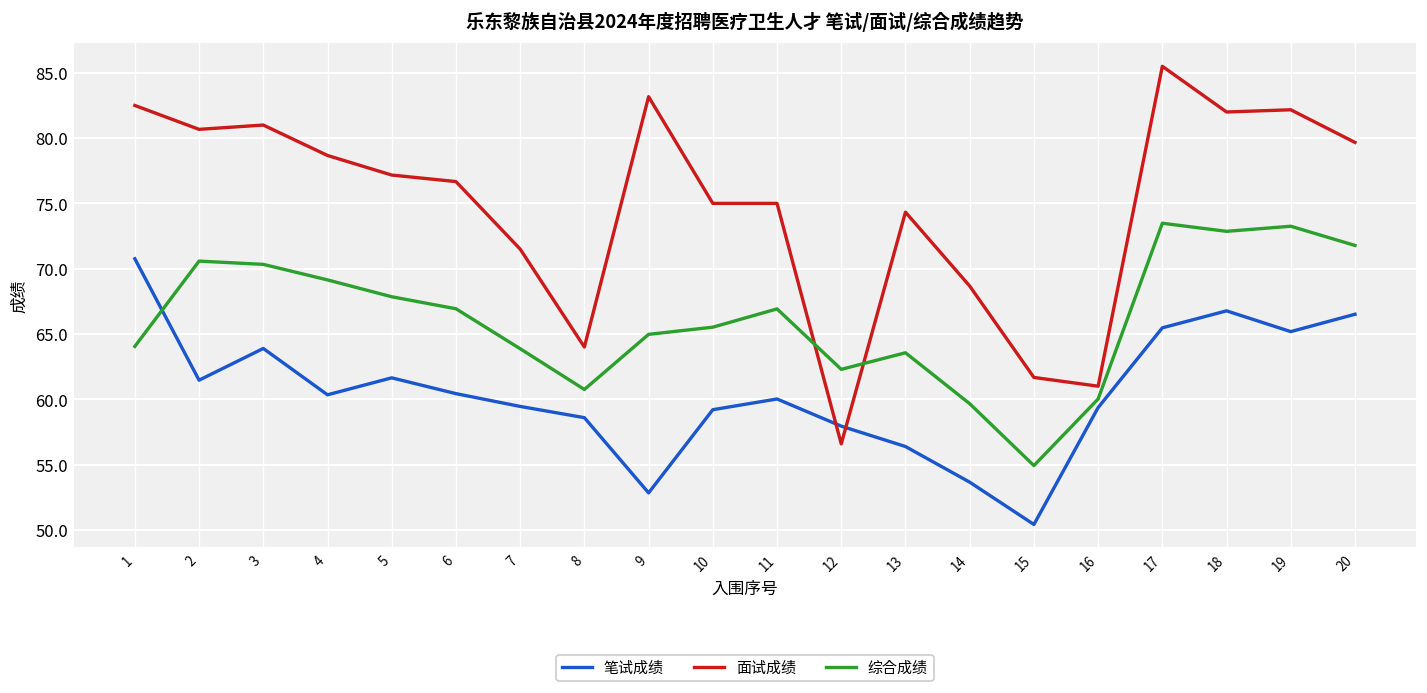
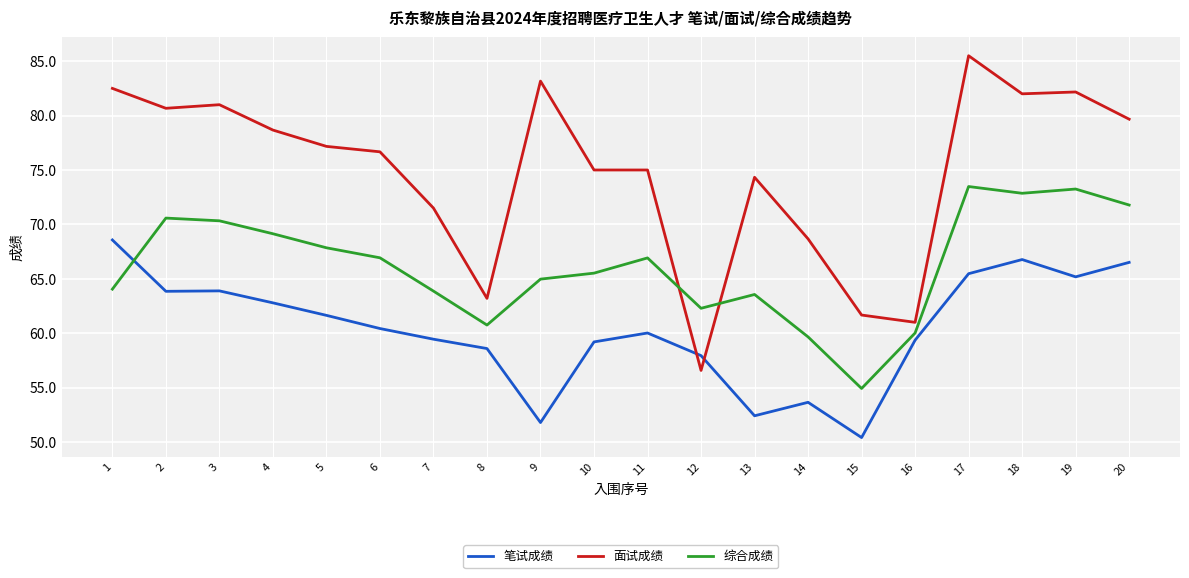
笔试成绩, 1: 70.8 -> 68.6
笔试成绩, 2: 61.5 -> 63.9
笔试成绩, 4: 60.3 -> 62.8
面试成绩, 8: 64.0 -> 63.2
笔试成绩, 9: 52.8 -> 51.8
笔试成绩, 13: 56.4 -> 52.4
